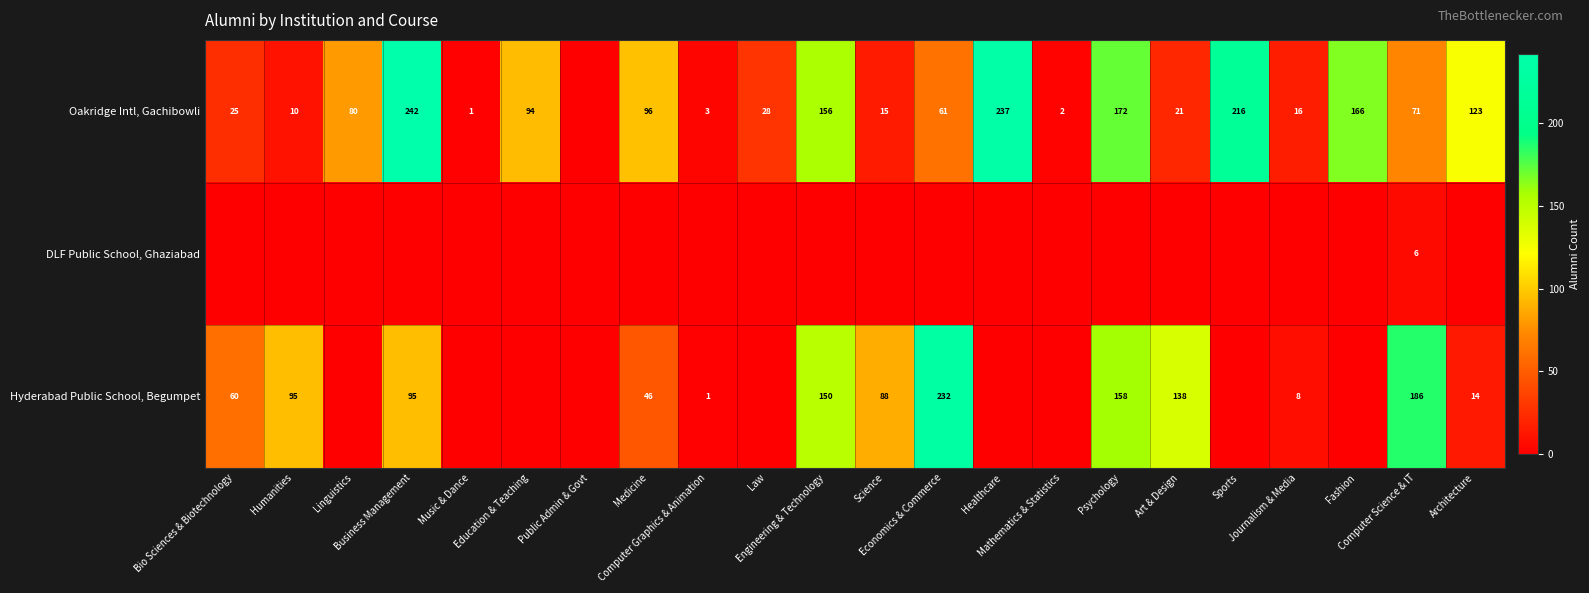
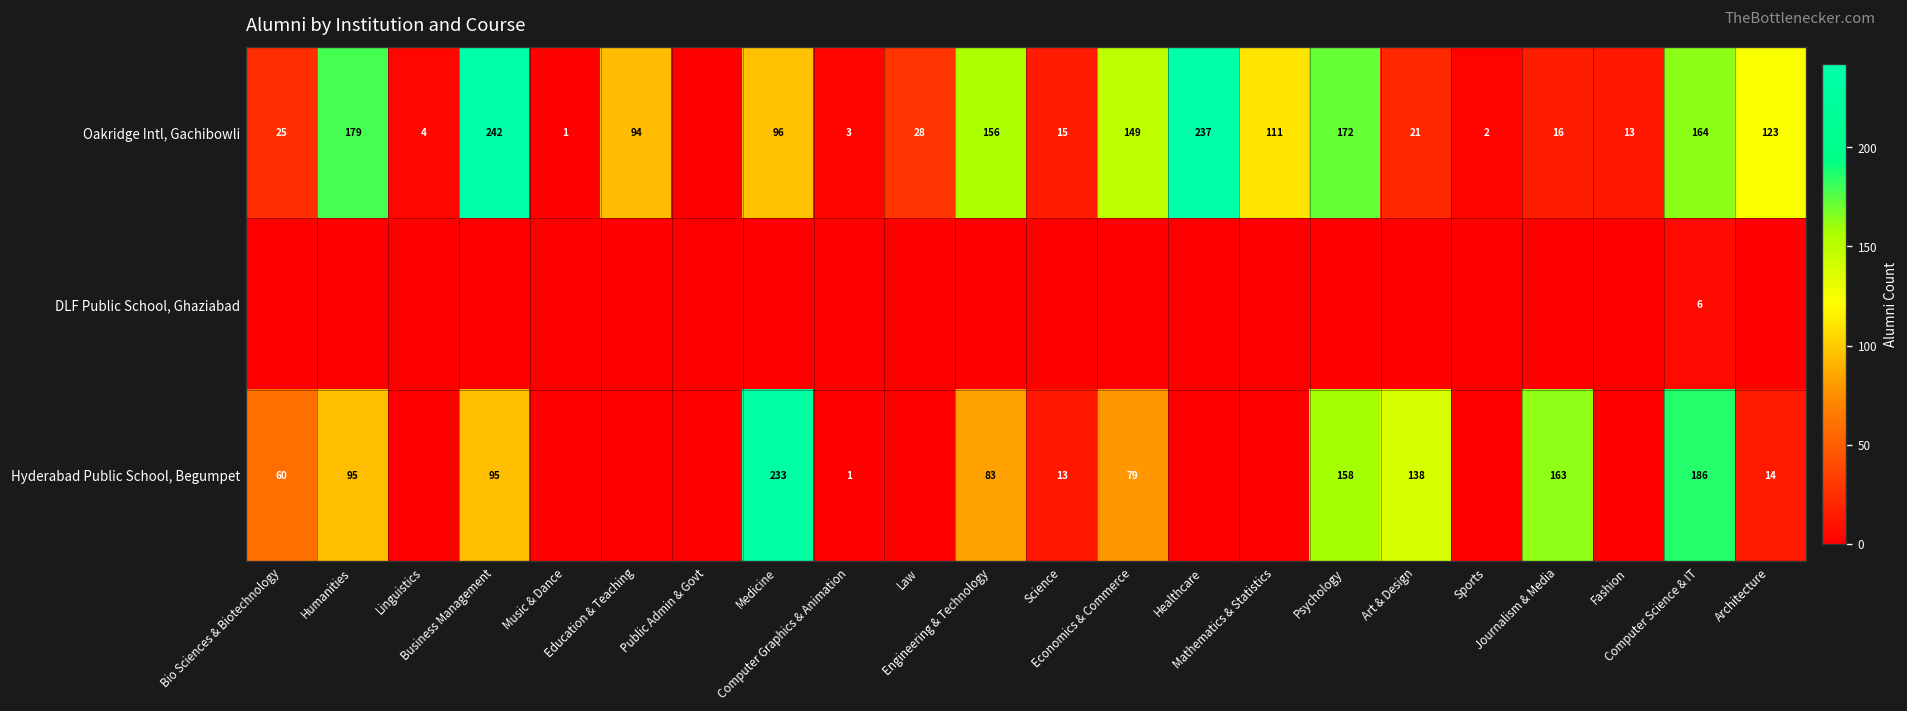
Oakridge Intl, Gachibowli, Humanities: 10 -> 179
Oakridge Intl, Gachibowli, Linguistics: 80 -> 4
Oakridge Intl, Gachibowli, Economics & Commerce: 61 -> 149
Oakridge Intl, Gachibowli, Mathematics & Statistics: 2 -> 111
Oakridge Intl, Gachibowli, Sports: 216 -> 2
Oakridge Intl, Gachibowli, Fashion: 166 -> 13
Oakridge Intl, Gachibowli, Computer Science & IT: 71 -> 164
Hyderabad Public School, Begumpet, Medicine: 46 -> 233
Hyderabad Public School, Begumpet, Engineering & Technology: 150 -> 83
Hyderabad Public School, Begumpet, Science: 88 -> 13
Hyderabad Public School, Begumpet, Economics & Commerce: 232 -> 79
Hyderabad Public School, Begumpet, Journalism & Media: 8 -> 163
